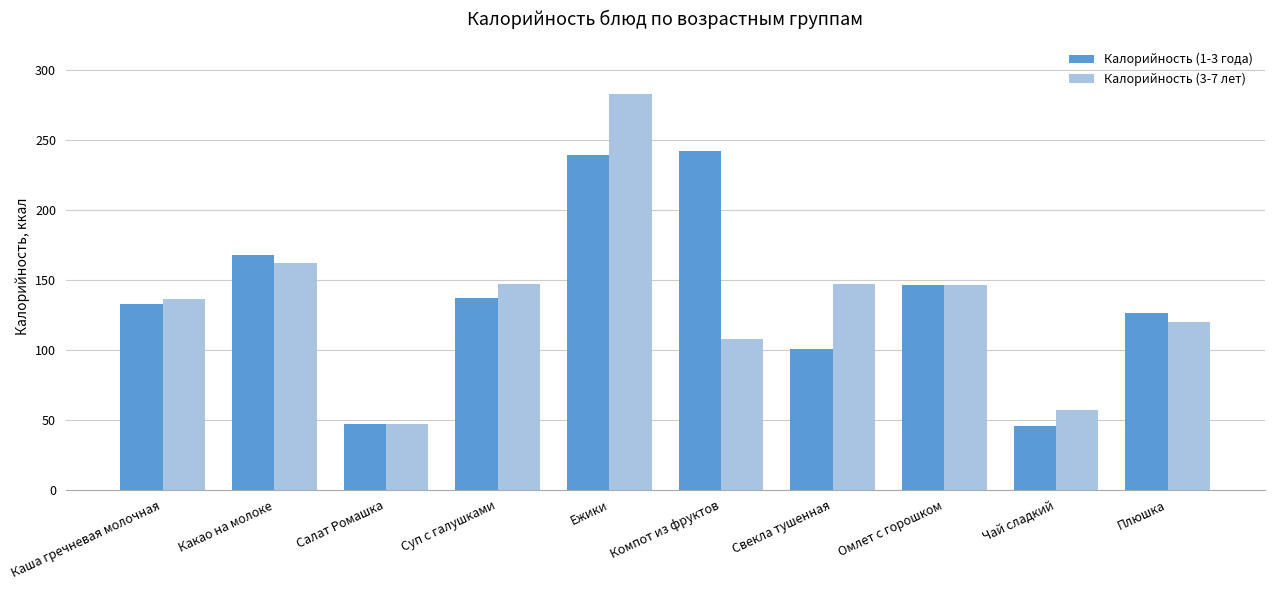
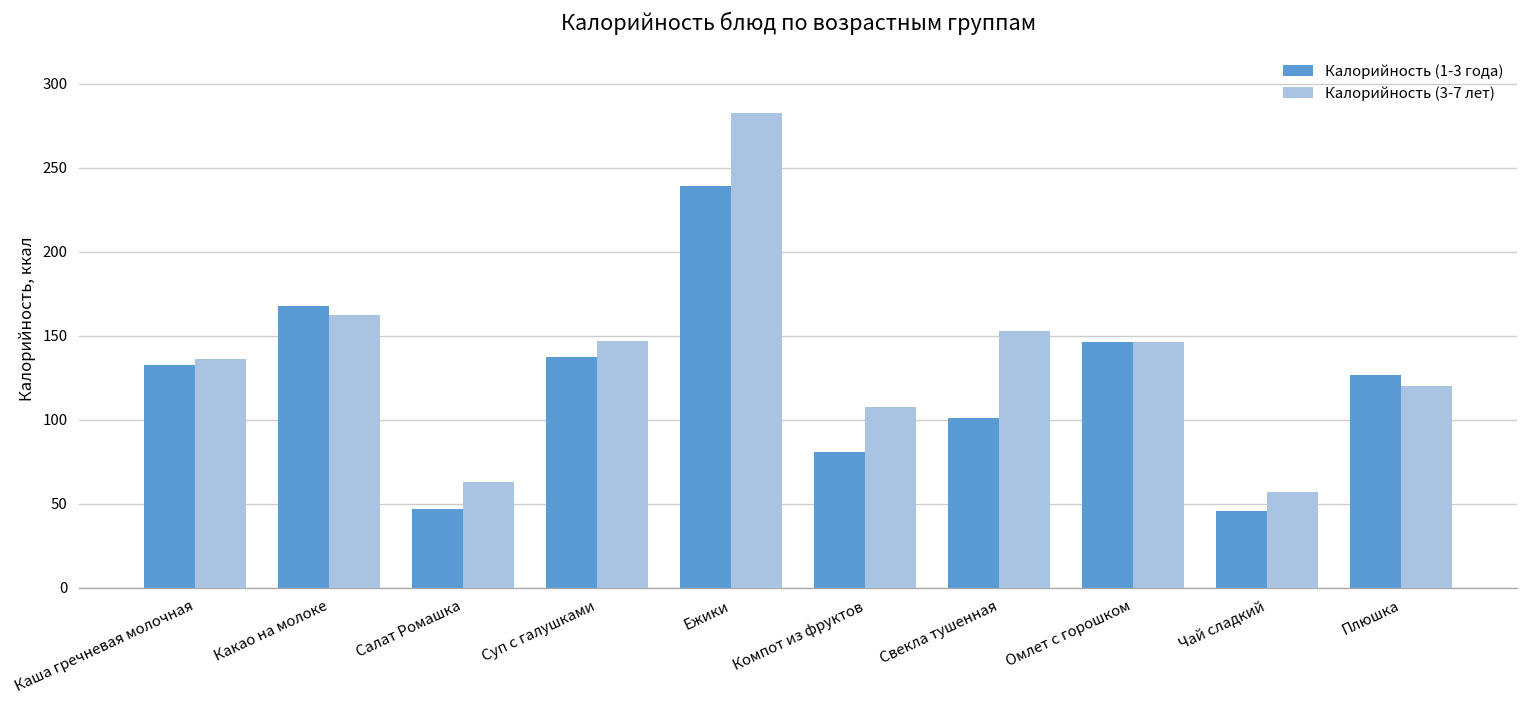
Калорийность (3-7 лет), Салат Ромашка: 47 -> 63
Калорийность (1-3 года), Компот из фруктов: 242 -> 81
Калорийность (3-7 лет), Свекла тушенная: 147 -> 153
